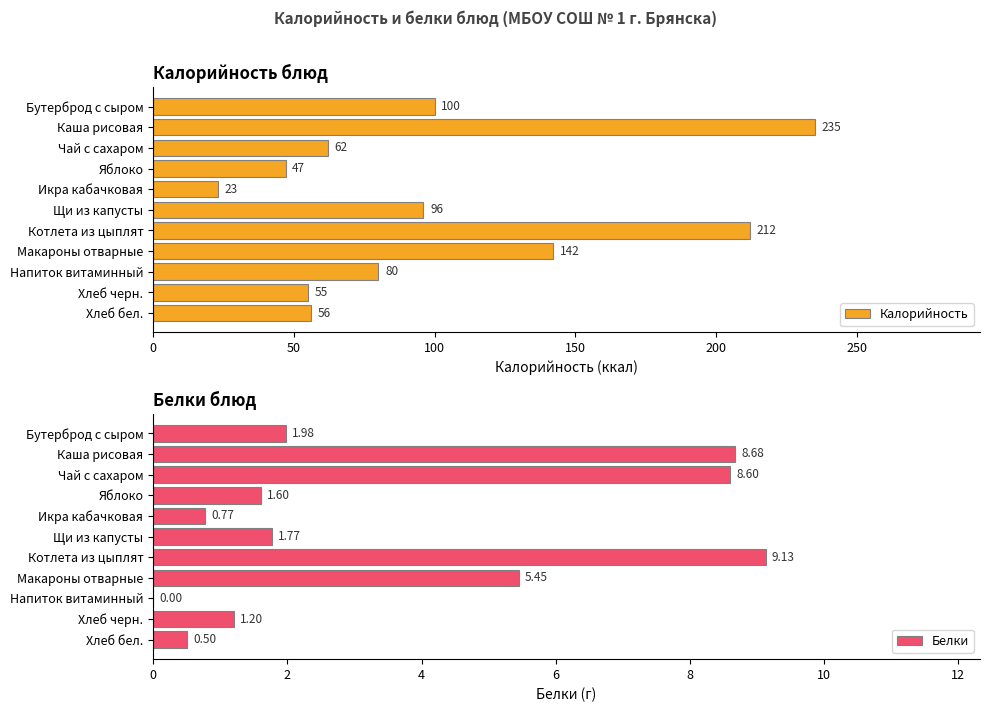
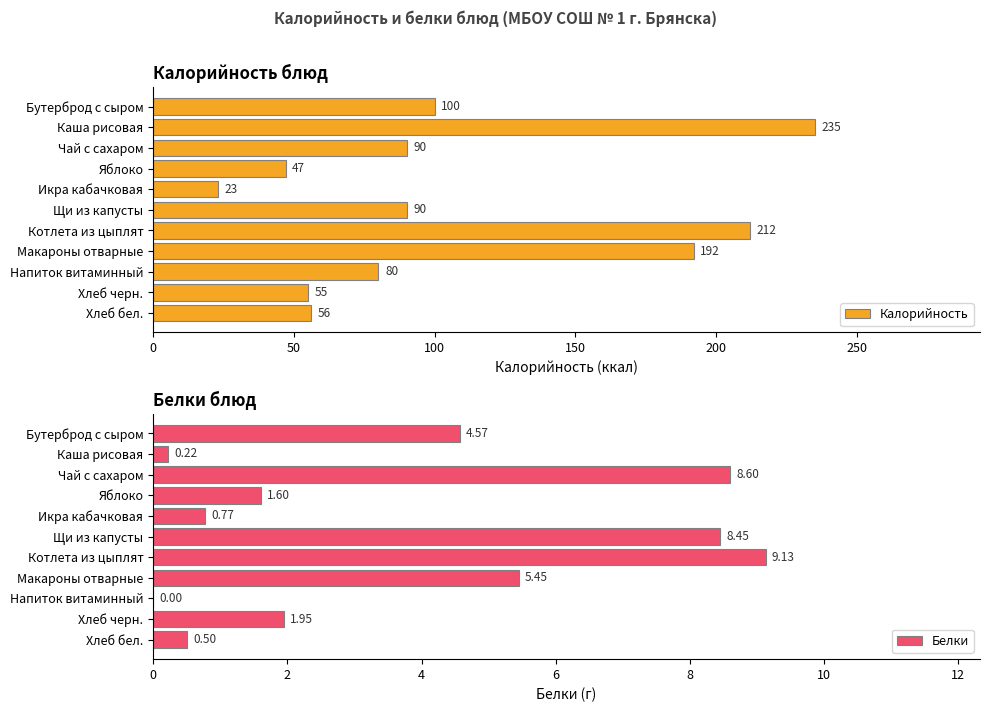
Калорийность блюд, Чай с сахаром: 62 -> 90
Калорийность блюд, Щи из капусты: 96 -> 90
Калорийность блюд, Макароны отварные: 142 -> 192
Белки блюд, Бутерброд с сыром: 1.98 -> 4.57
Белки блюд, Каша рисовая: 8.68 -> 0.22
Белки блюд, Щи из капусты: 1.77 -> 8.45
Белки блюд, Хлеб черн.: 1.20 -> 1.95
